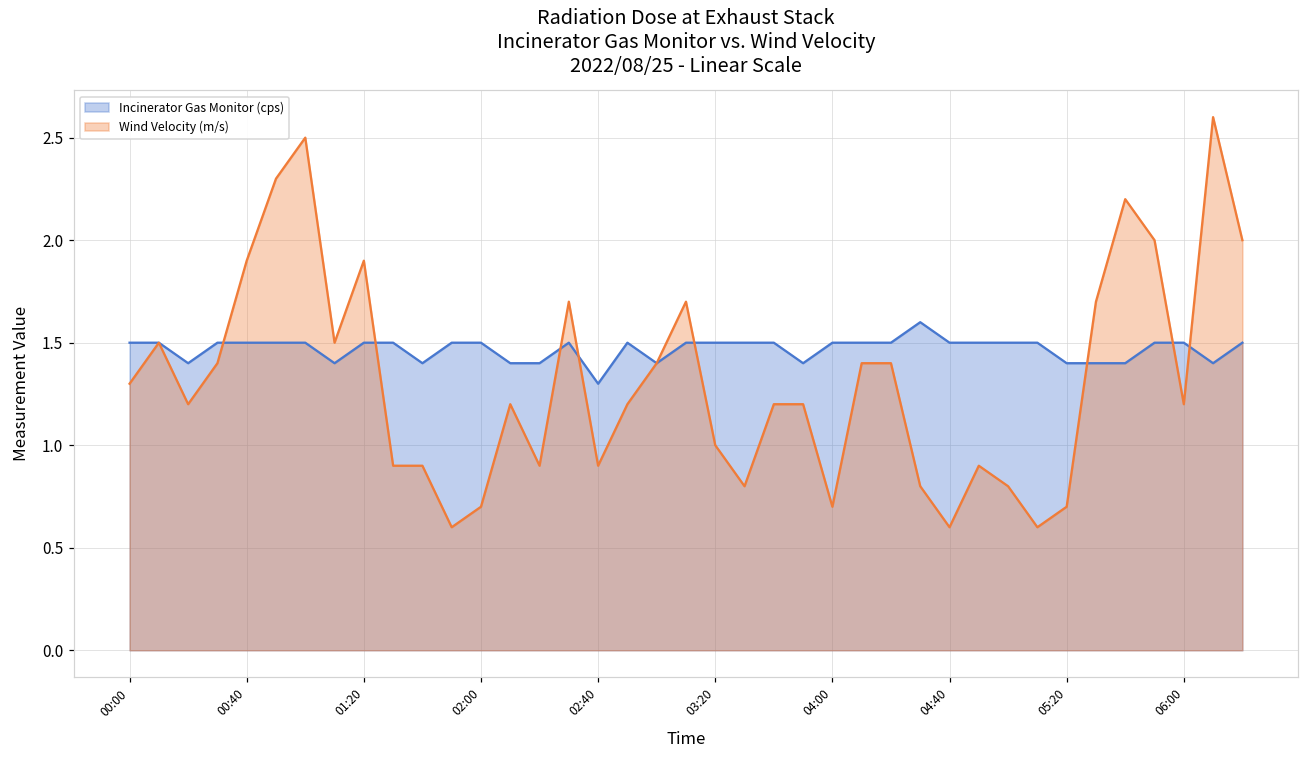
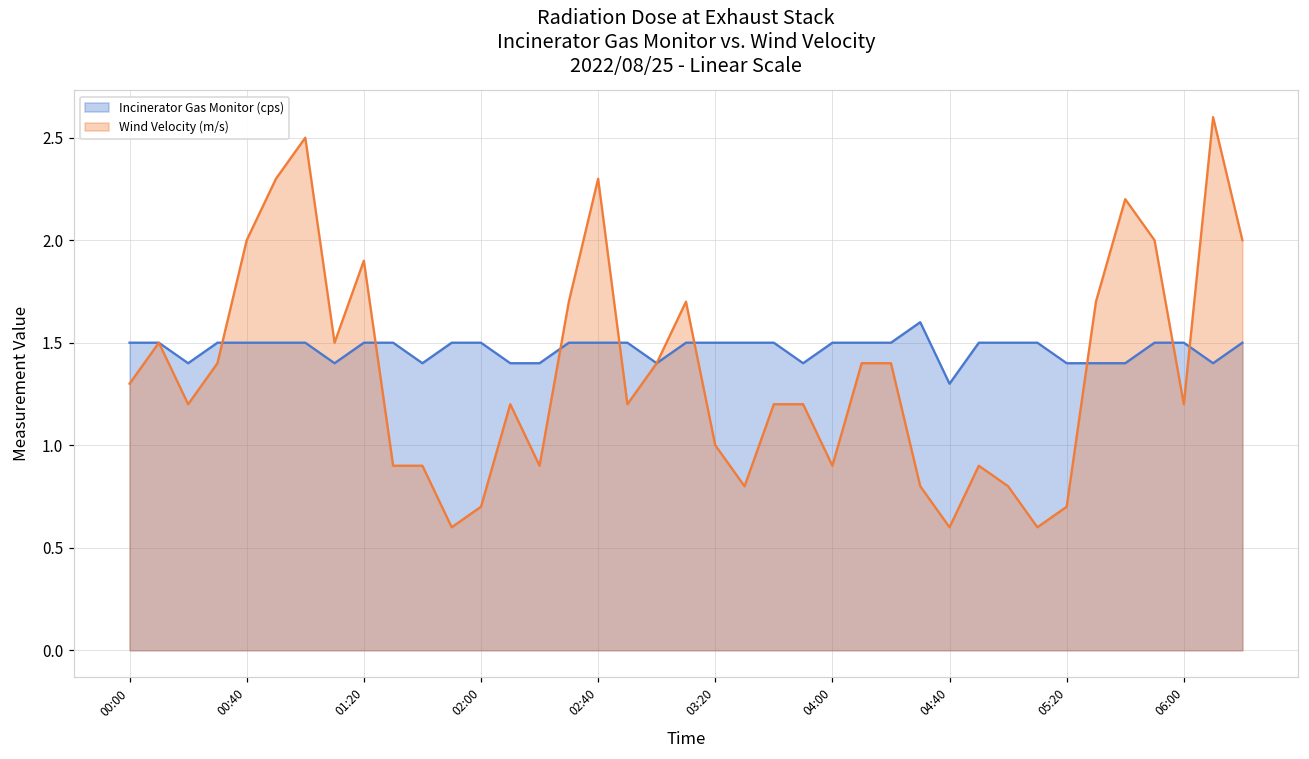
Wind Velocity (m/s), 00:40: 1.9 -> 2.0
Incinerator Gas Monitor (cps), 02:40: 1.3 -> 1.5
Wind Velocity (m/s), 02:40: 0.9 -> 2.3
Wind Velocity (m/s), 04:00: 0.7 -> 0.9
Incinerator Gas Monitor (cps), 04:40: 1.5 -> 1.3
